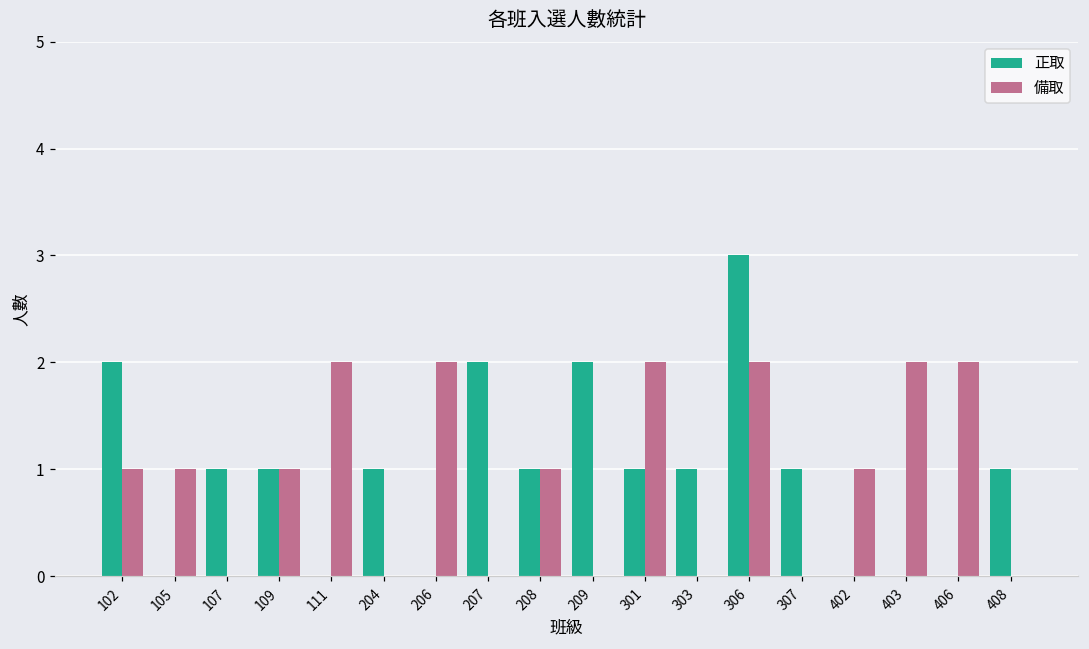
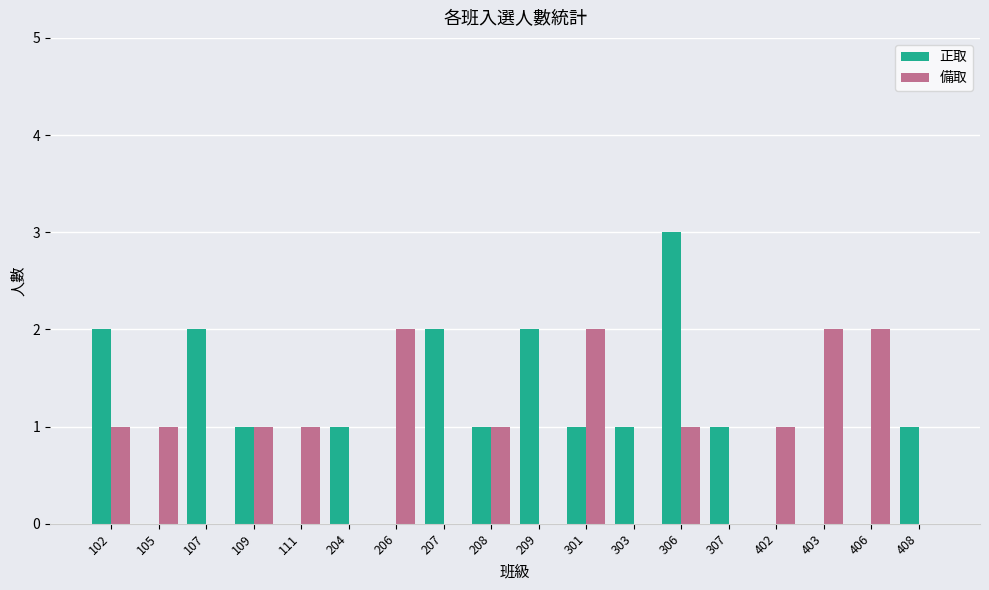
正取, 107: 1 -> 2
備取, 111: 2 -> 1
備取, 306: 2 -> 1
